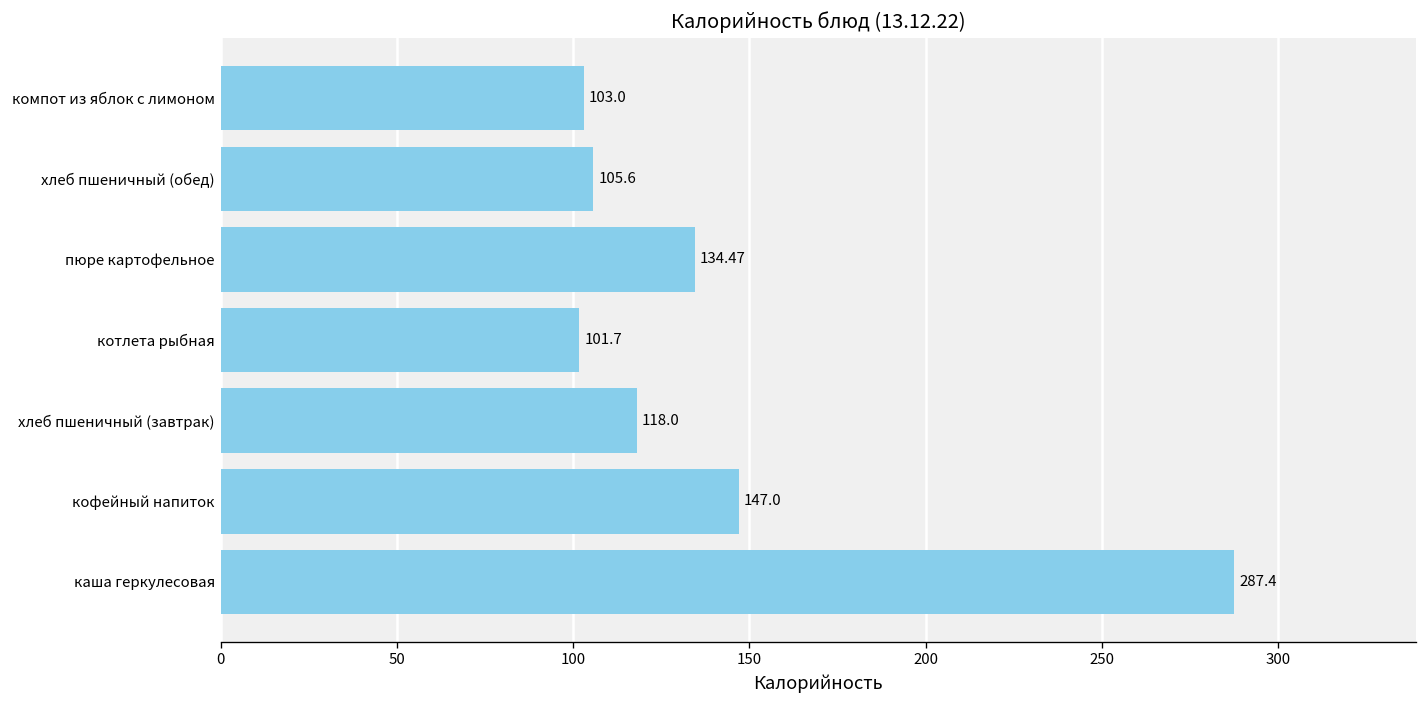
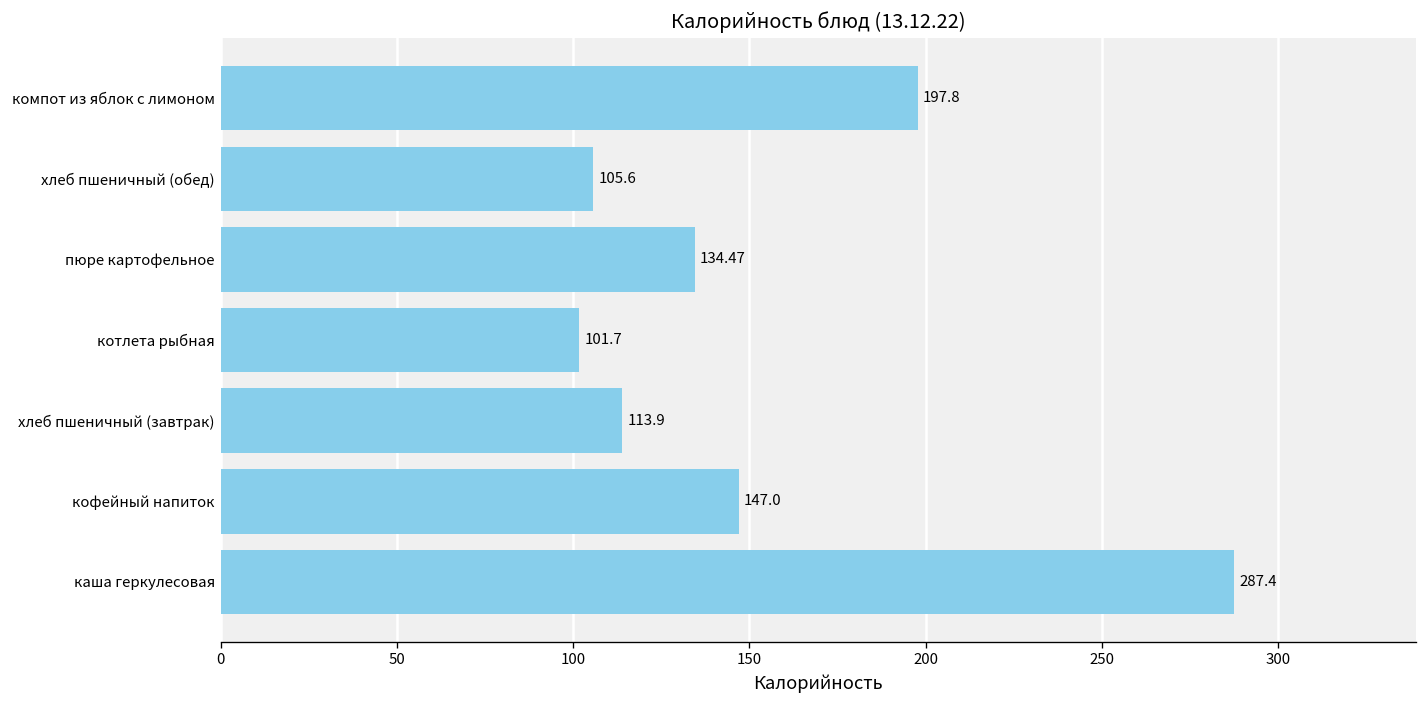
компот из яблок с лимоном: 103.0 -> 197.8
хлеб пшеничный (завтрак): 118.0 -> 113.9
